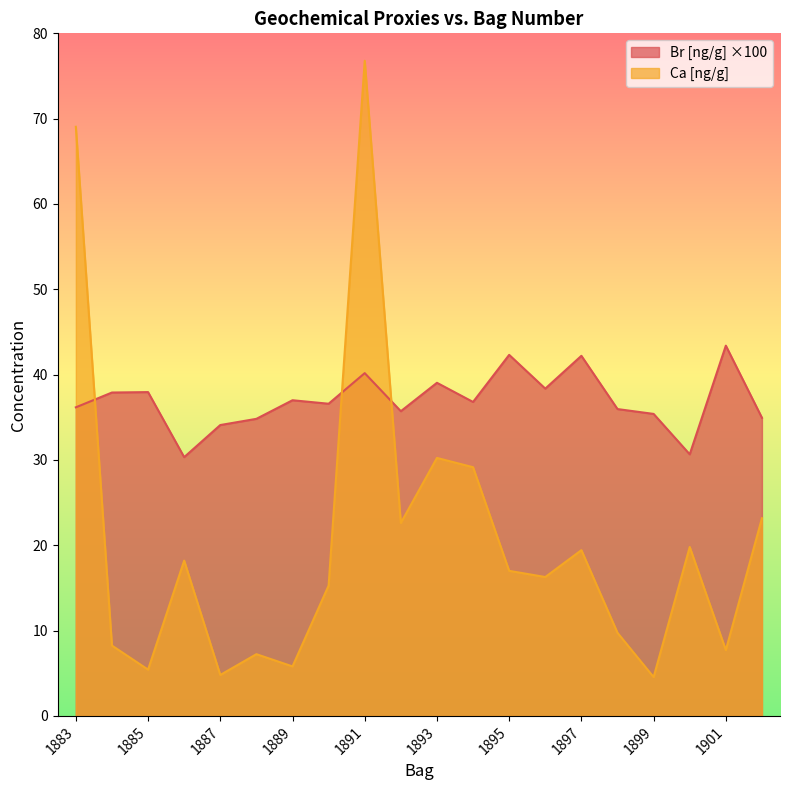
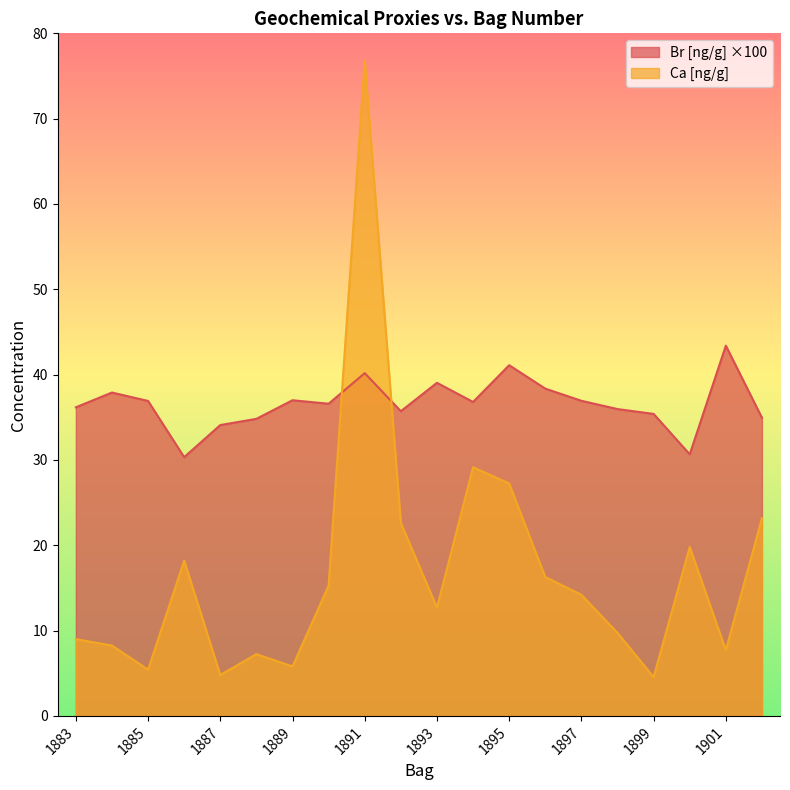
Ca [ng/g], 1883: 69 -> 9
Br [ng/g] ×100, 1885: 38 -> 37
Ca [ng/g], 1893: 30 -> 13
Br [ng/g] ×100, 1895: 42 -> 41
Ca [ng/g], 1895: 17 -> 27
Br [ng/g] ×100, 1897: 42 -> 37
Ca [ng/g], 1897: 19 -> 14
